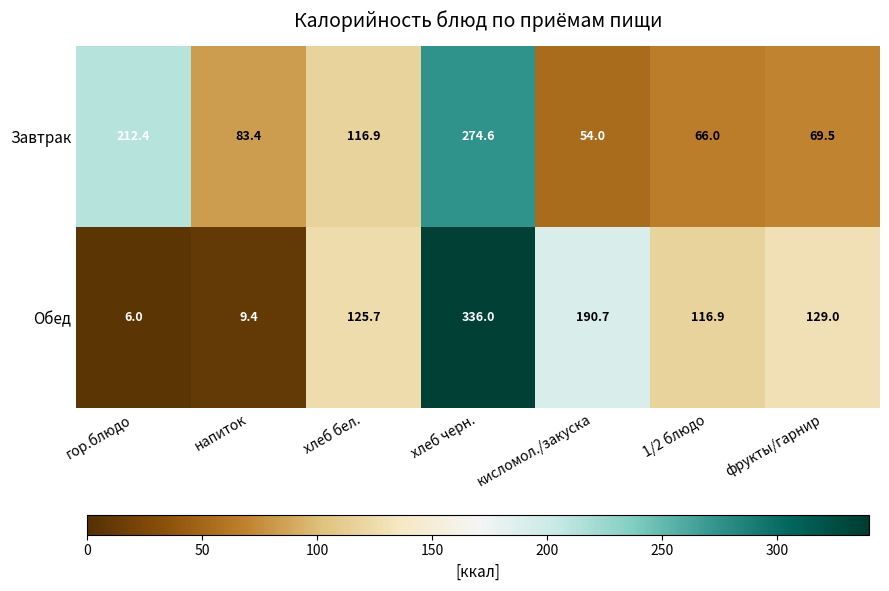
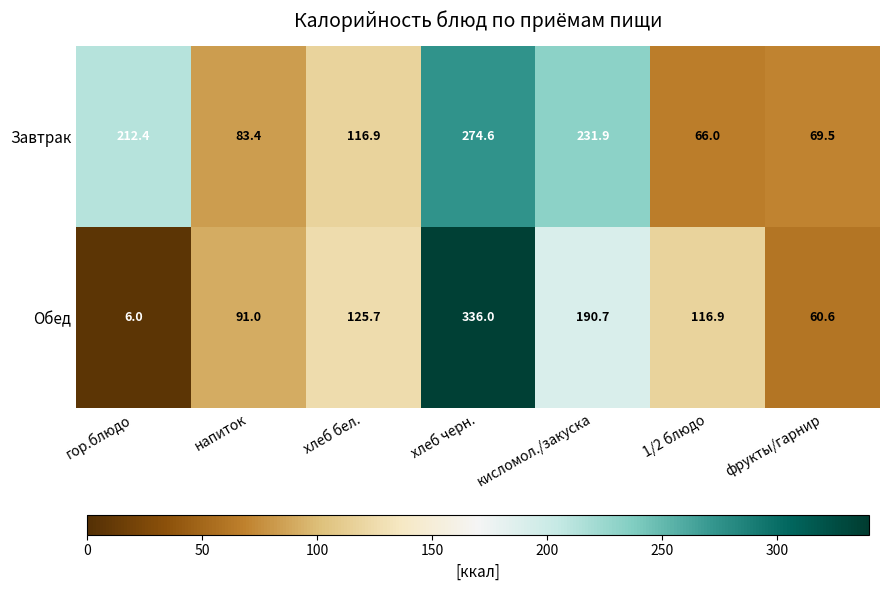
Завтрак, кисломол./закуска: 54.0 -> 231.9
Обед, напиток: 9.4 -> 91.0
Обед, фрукты/гарнир: 129.0 -> 60.6
